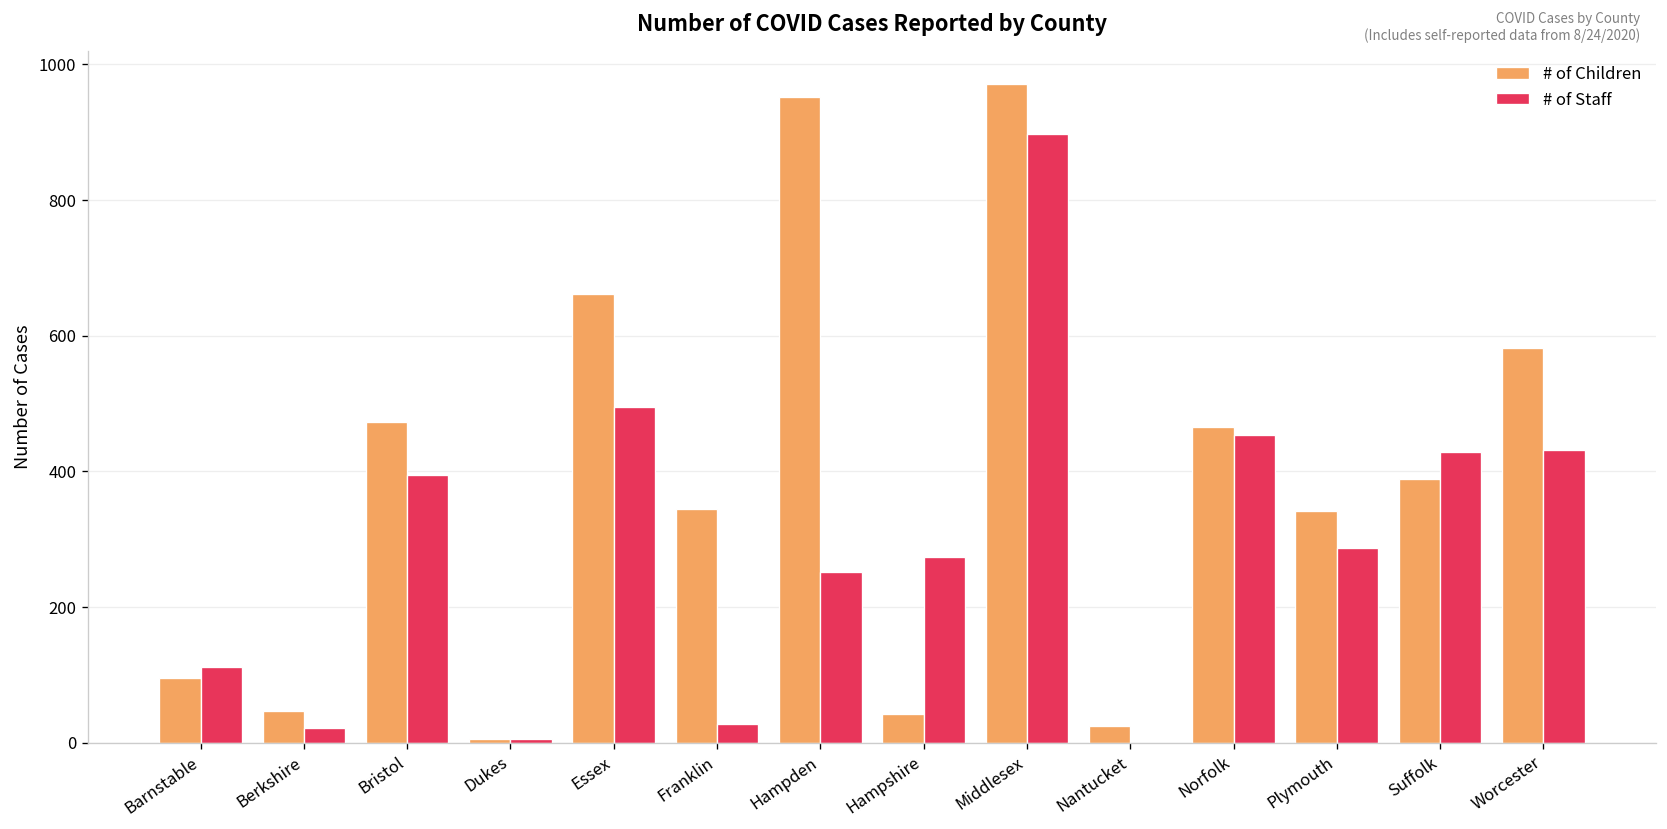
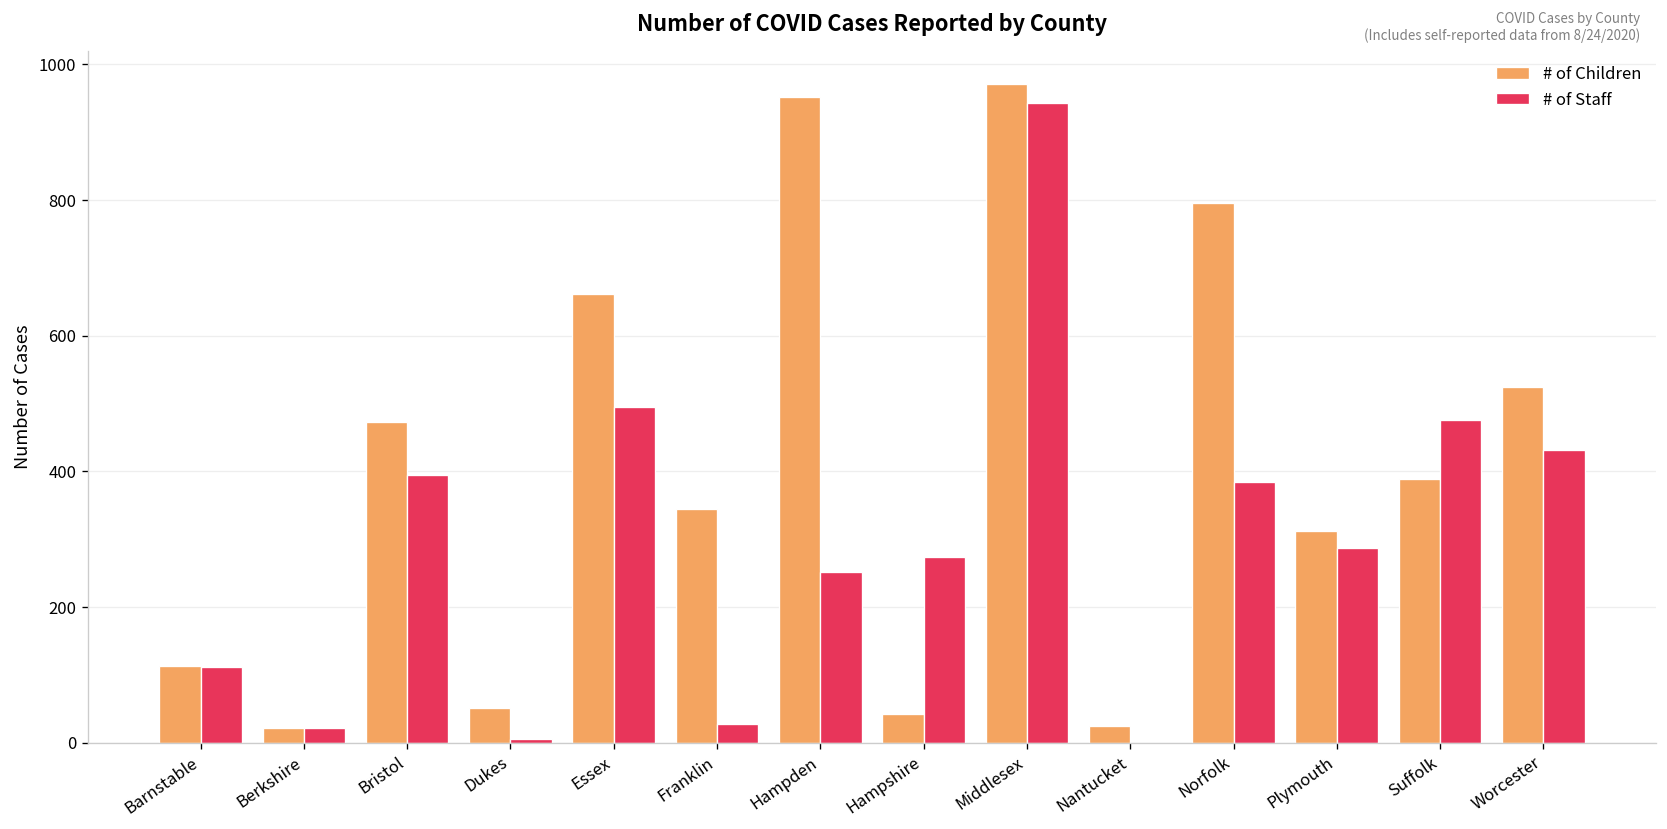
# of Children, Barnstable: 100 -> 110
# of Children, Berkshire: 50 -> 20
# of Children, Dukes: 10 -> 50
# of Staff, Middlesex: 900 -> 940
# of Children, Norfolk: 470 -> 800
# of Staff, Norfolk: 450 -> 380
# of Children, Plymouth: 340 -> 310
# of Staff, Suffolk: 430 -> 480
# of Children, Worcester: 580 -> 520
